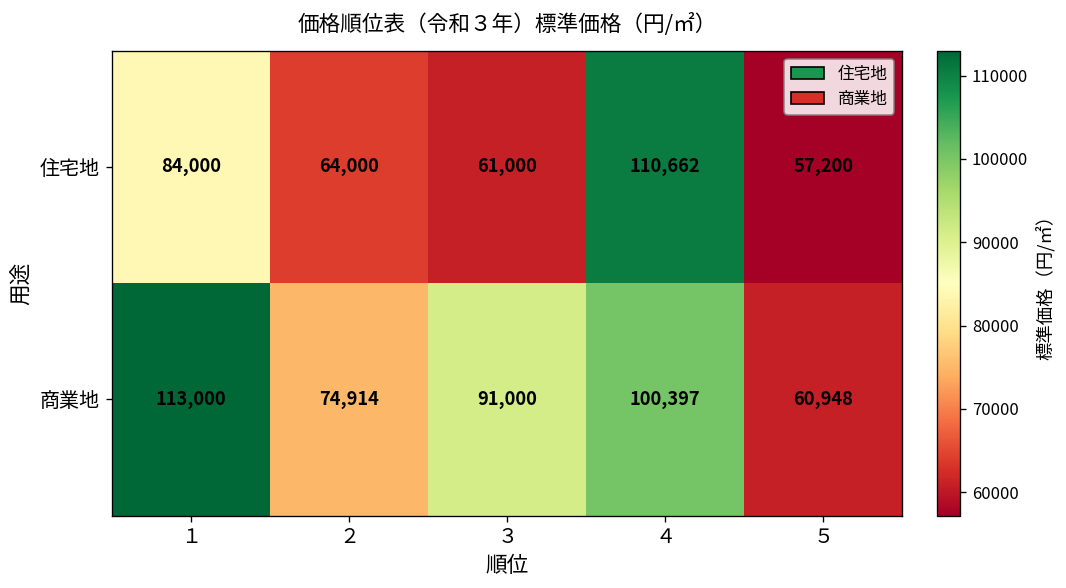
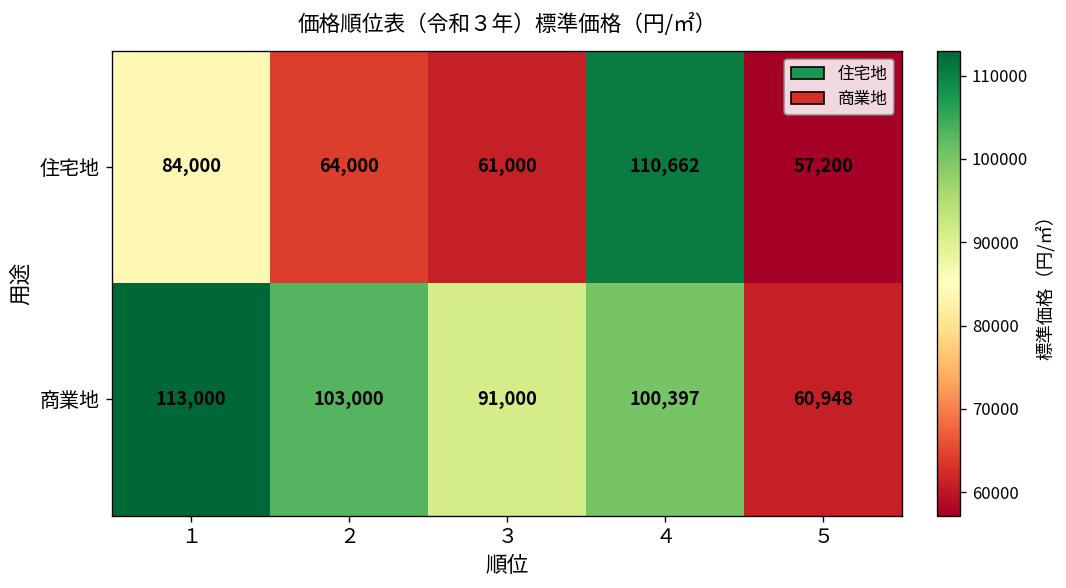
商業地, ２: 74,914 -> 103,000
